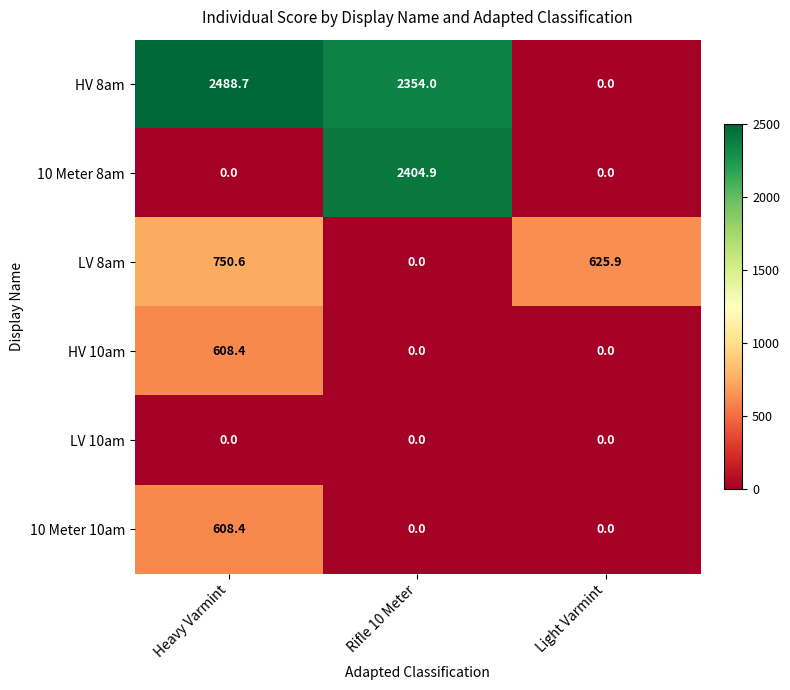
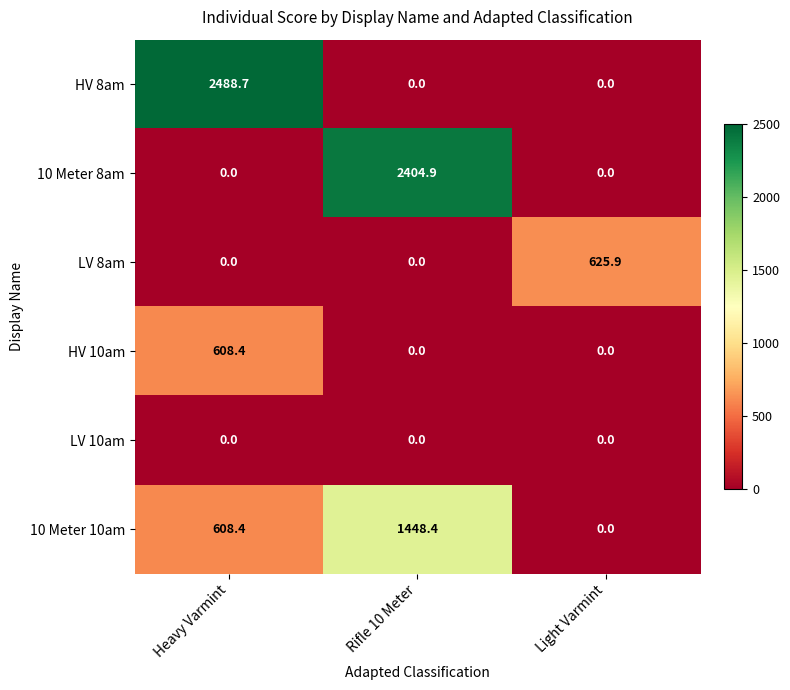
HV 8am, Rifle 10 Meter: 2354.0 -> 0.0
LV 8am, Heavy Varmint: 750.6 -> 0.0
10 Meter 10am, Rifle 10 Meter: 0.0 -> 1448.4
